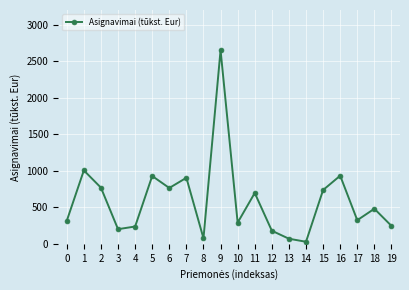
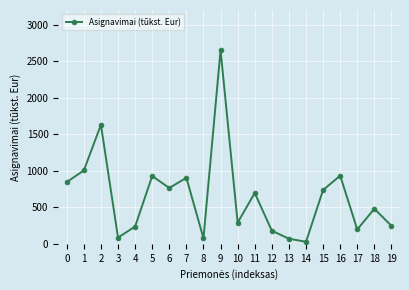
0: 300 -> 800
2: 800 -> 1600
3: 200 -> 100
17: 300 -> 200
